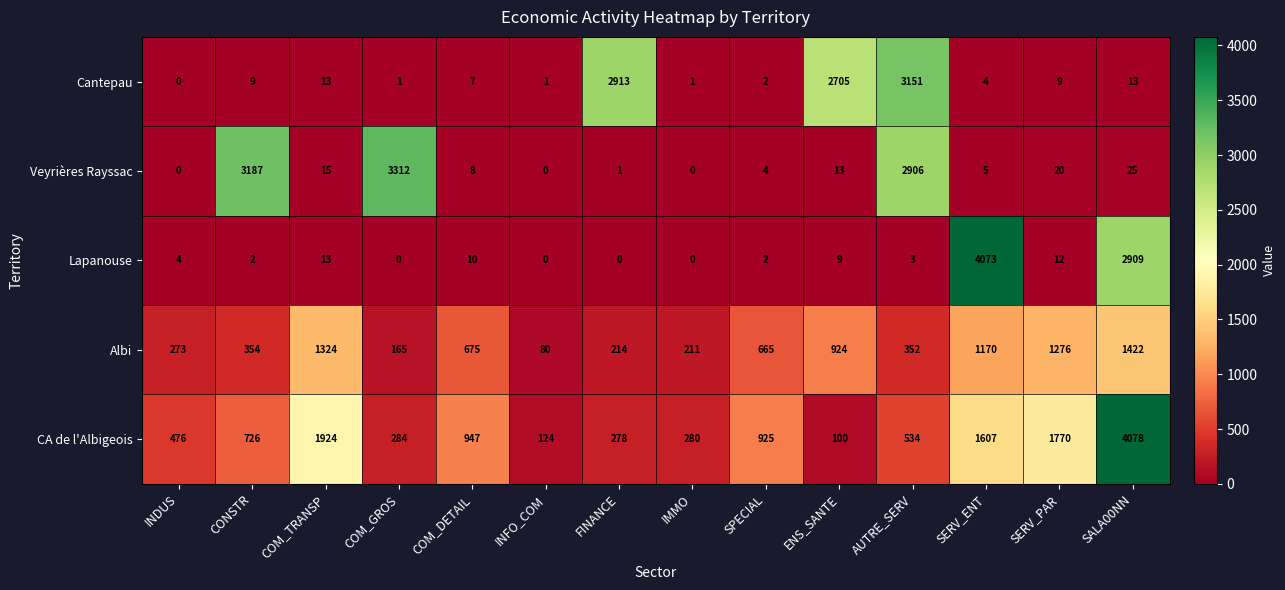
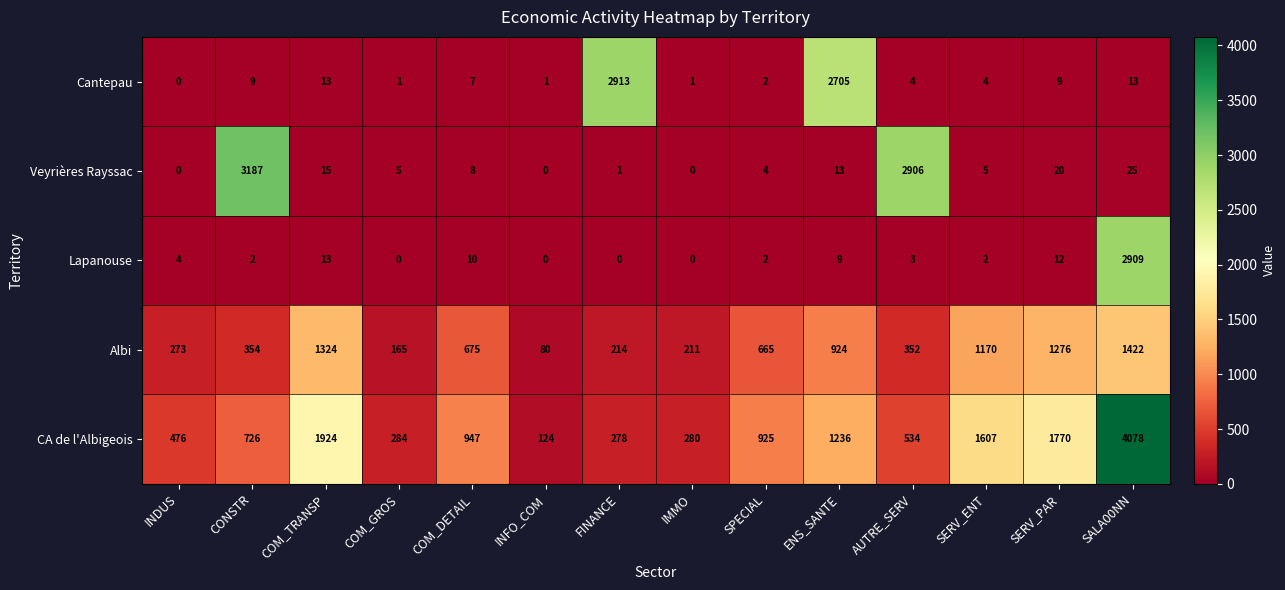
Cantepau, AUTRE_SERV: 3151 -> 4
Veyrières Rayssac, COM_GROS: 3312 -> 5
Lapanouse, SERV_ENT: 4073 -> 2
CA de l'Albigeois, ENS_SANTE: 100 -> 1236
